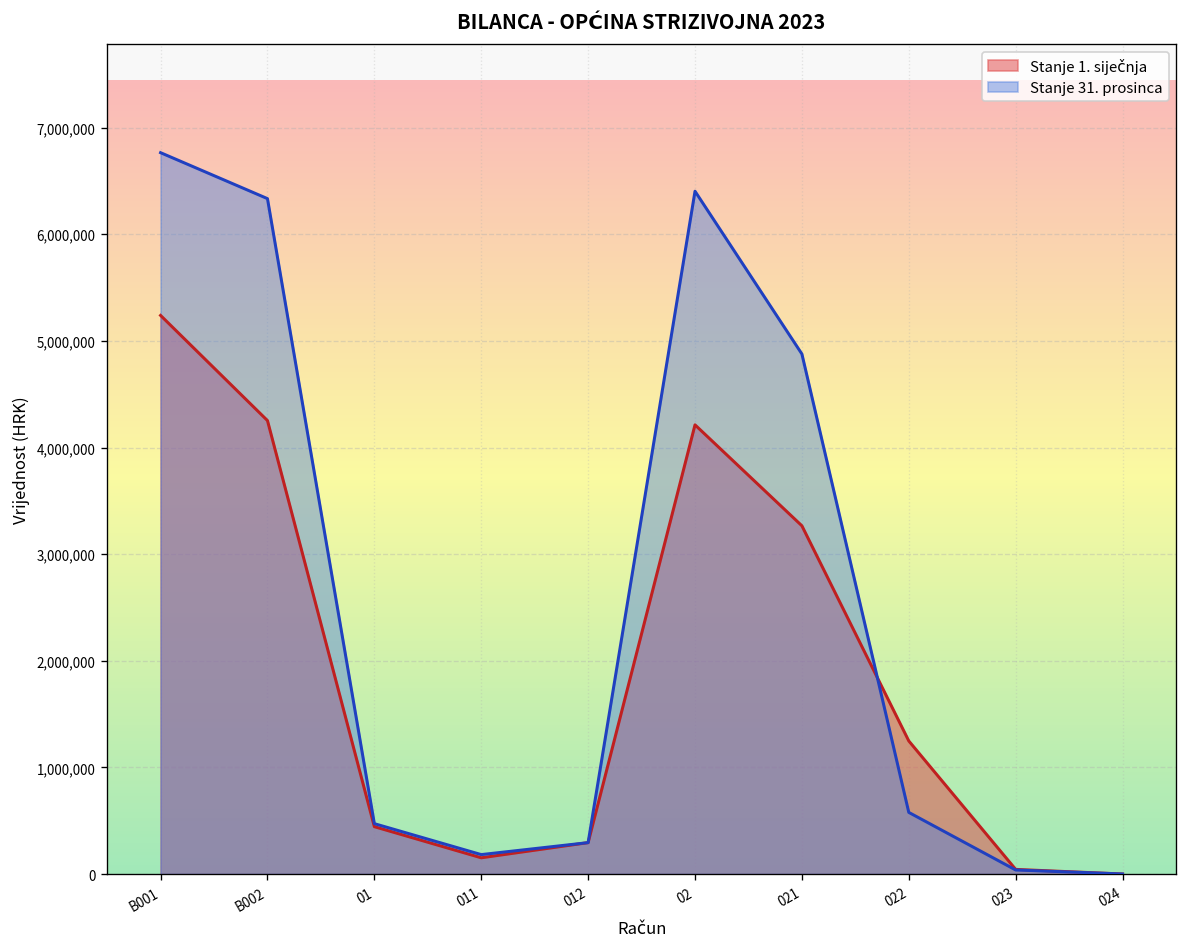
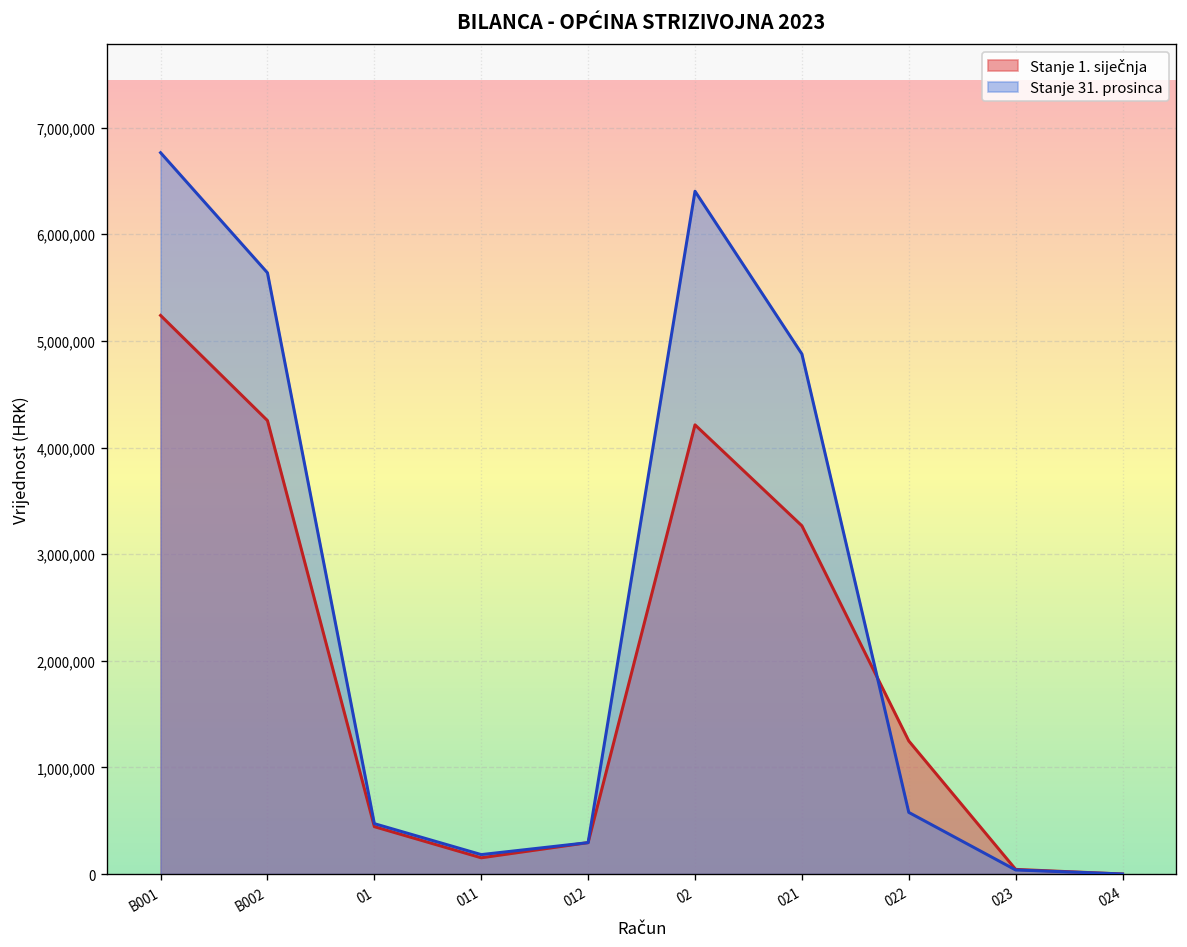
Stanje 31. prosinca, B002: 6,300,000 -> 5,600,000
